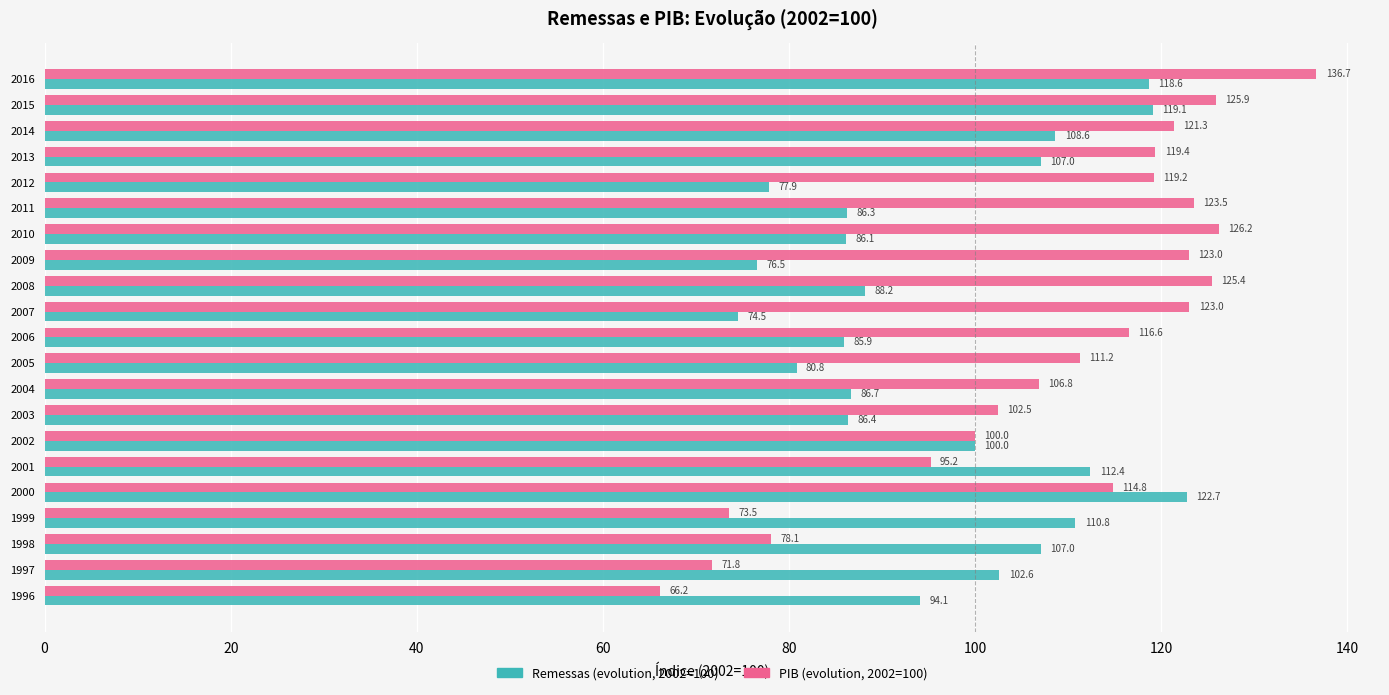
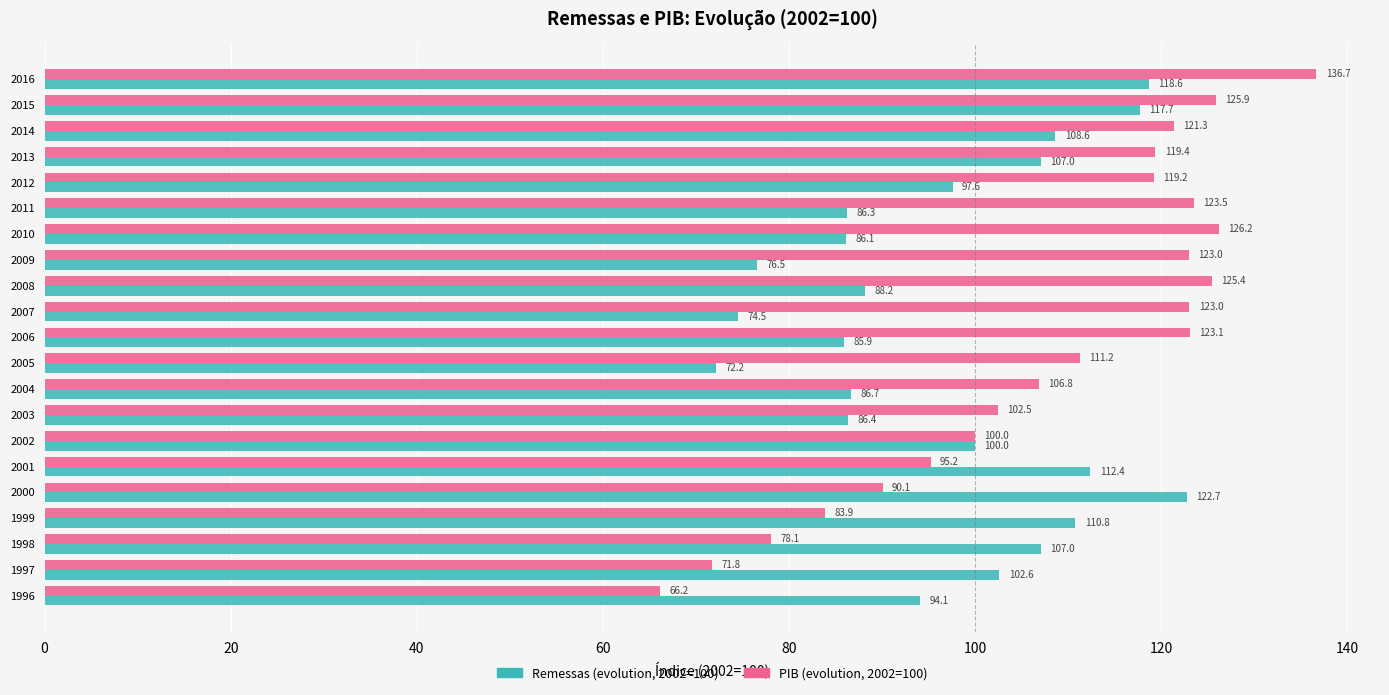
Remessas (evolution, 2002=100), 2015: 119.1 -> 117.7
Remessas (evolution, 2002=100), 2012: 77.9 -> 97.6
PIB (evolution, 2002=100), 2006: 116.6 -> 123.1
Remessas (evolution, 2002=100), 2005: 80.8 -> 72.2
PIB (evolution, 2002=100), 2000: 114.8 -> 90.1
PIB (evolution, 2002=100), 1999: 73.5 -> 83.9
